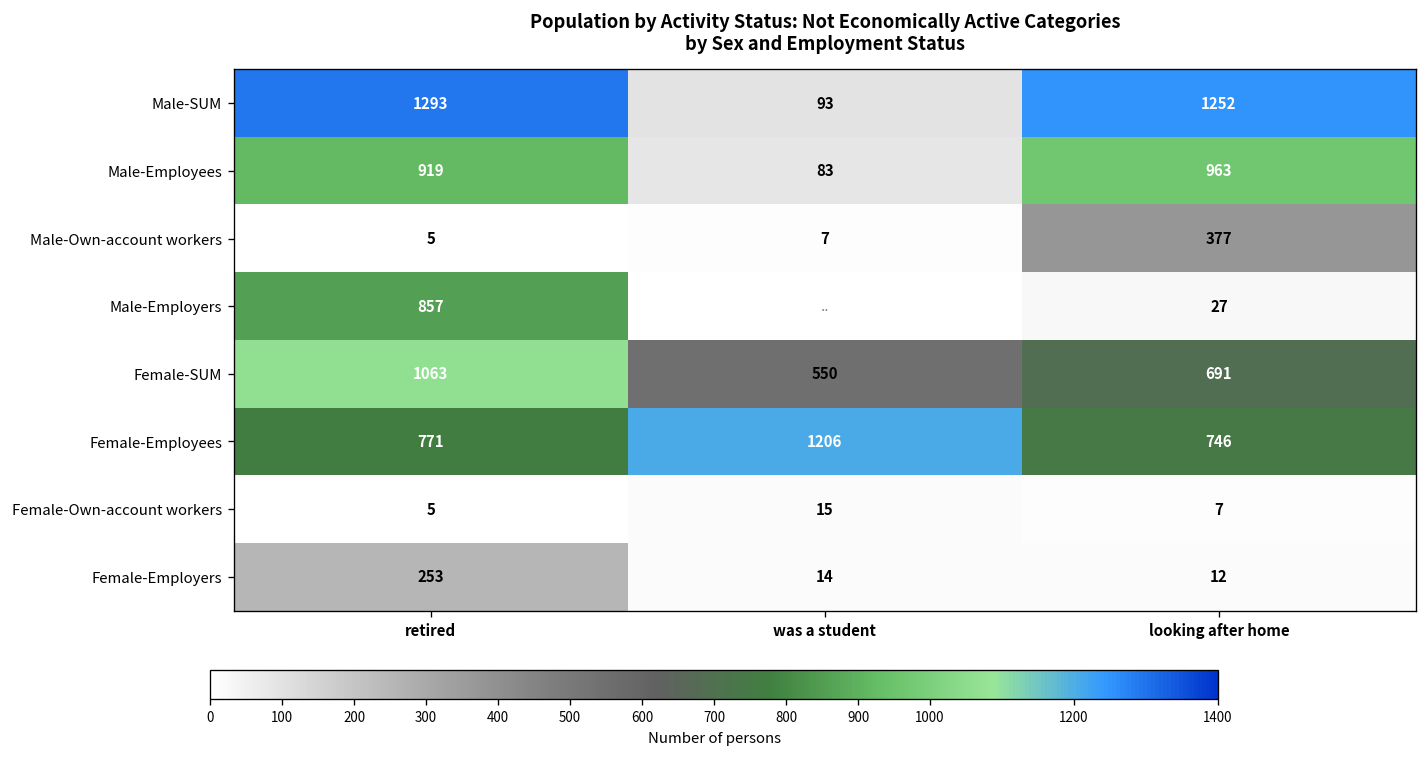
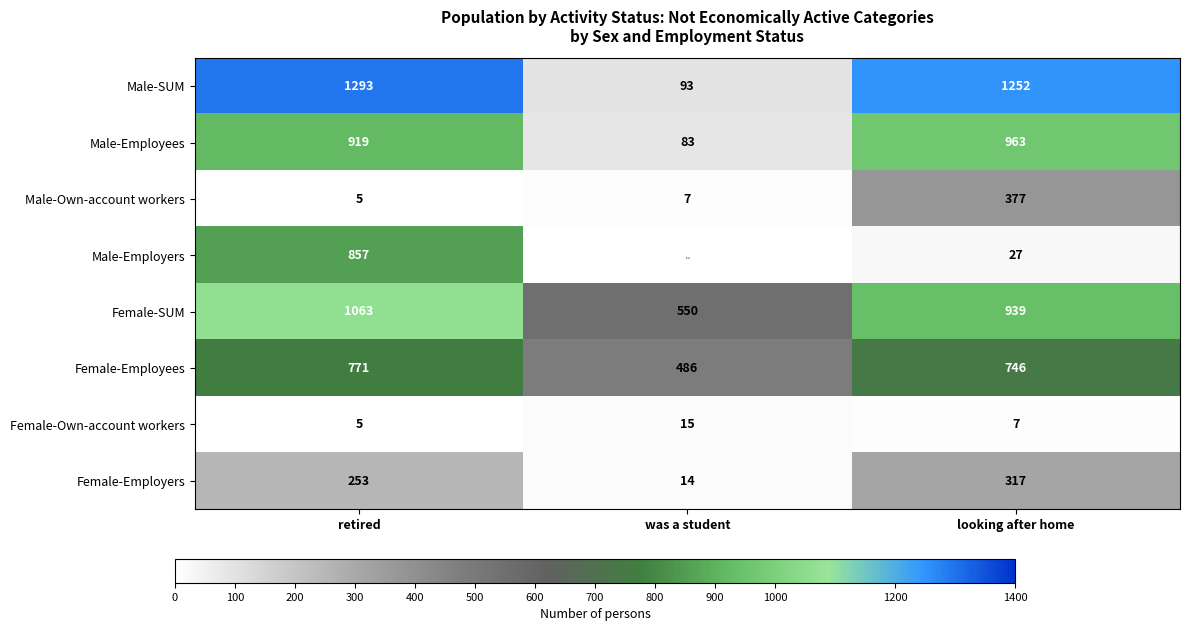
Female-SUM, looking after home: 691 -> 939
Female-Employees, was a student: 1206 -> 486
Female-Employers, looking after home: 12 -> 317
